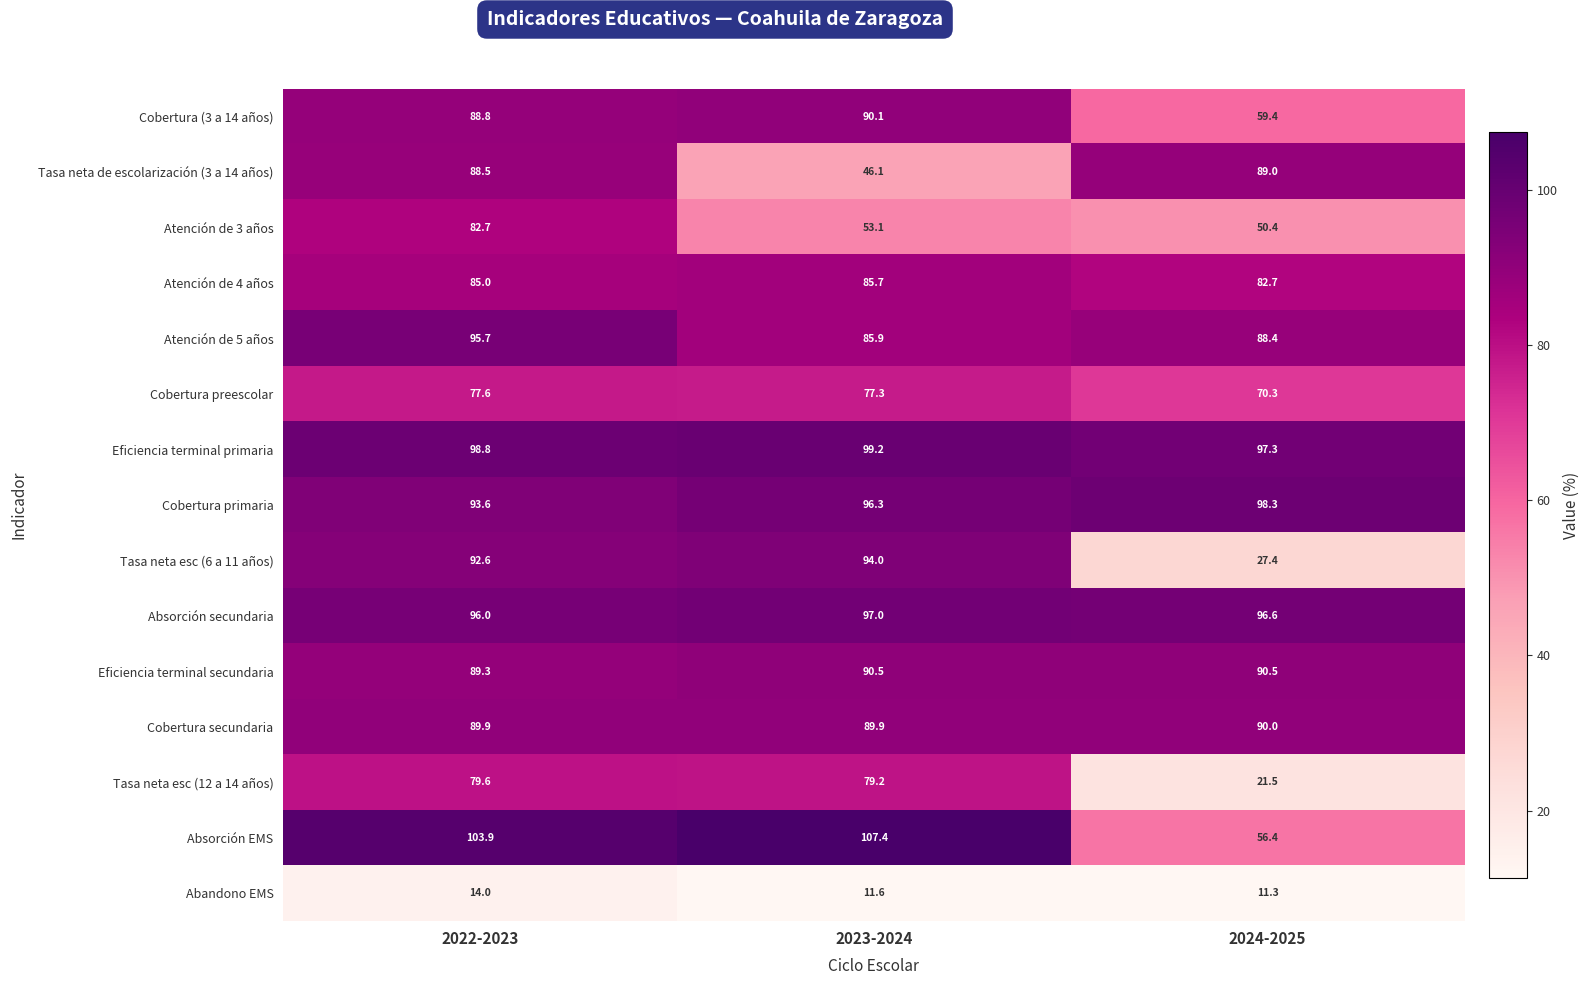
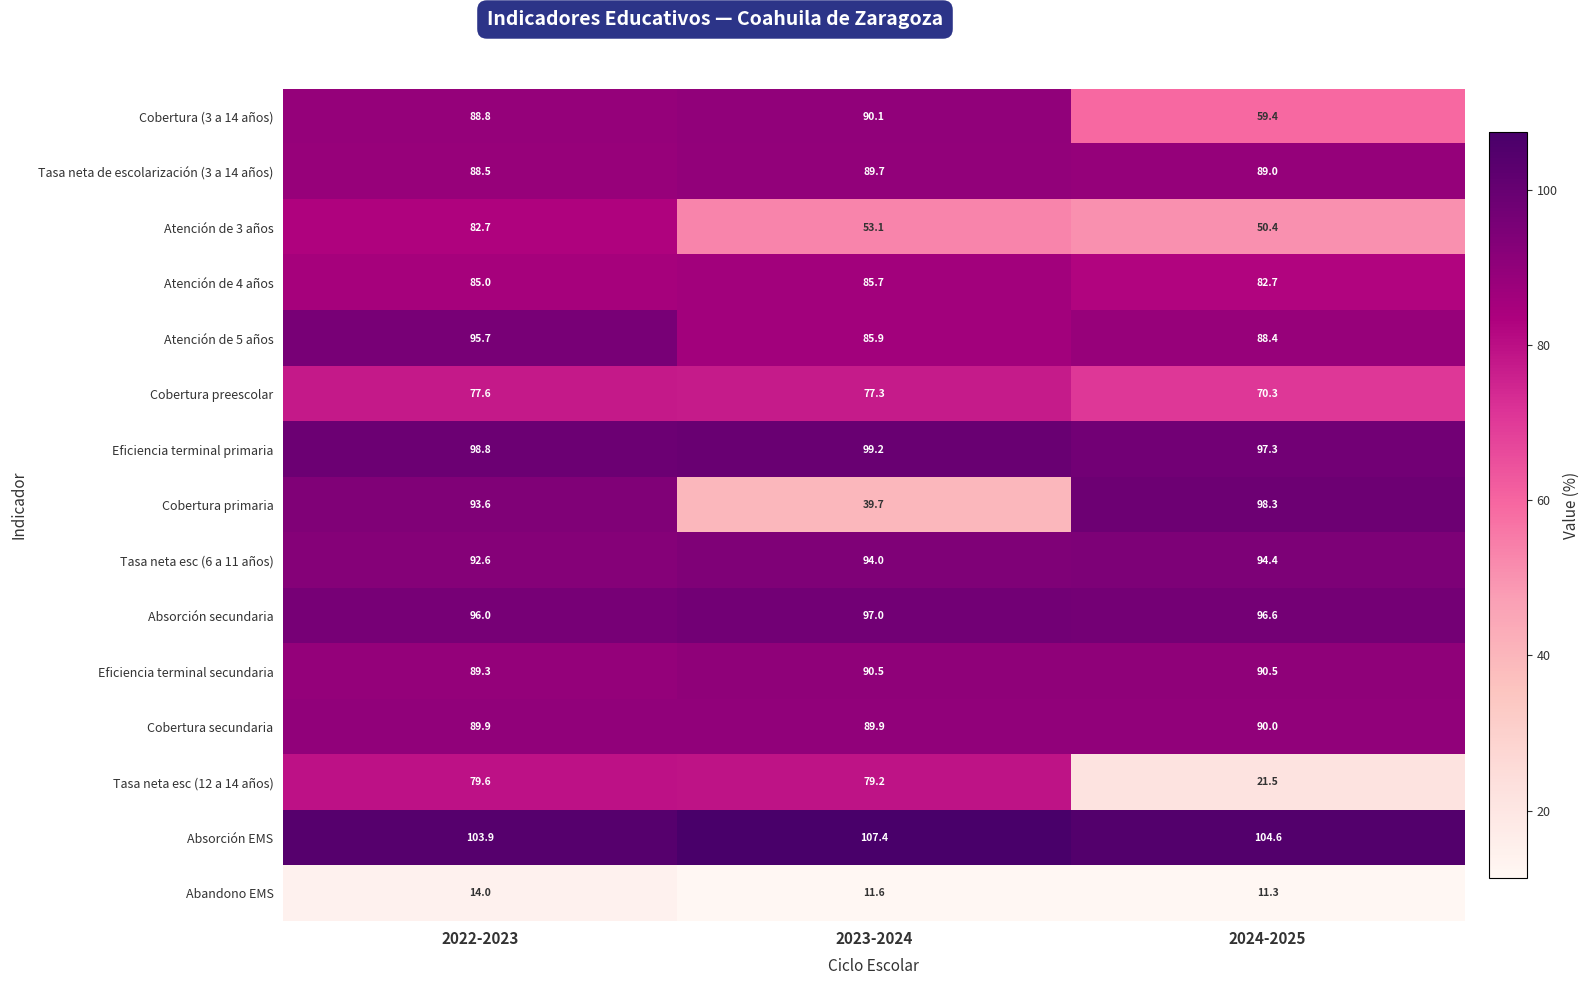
Tasa neta de escolarización (3 a 14 años), 2023-2024: 46.1 -> 89.7
Cobertura primaria, 2023-2024: 96.3 -> 39.7
Tasa neta esc (6 a 11 años), 2024-2025: 27.4 -> 94.4
Absorción EMS, 2024-2025: 56.4 -> 104.6
